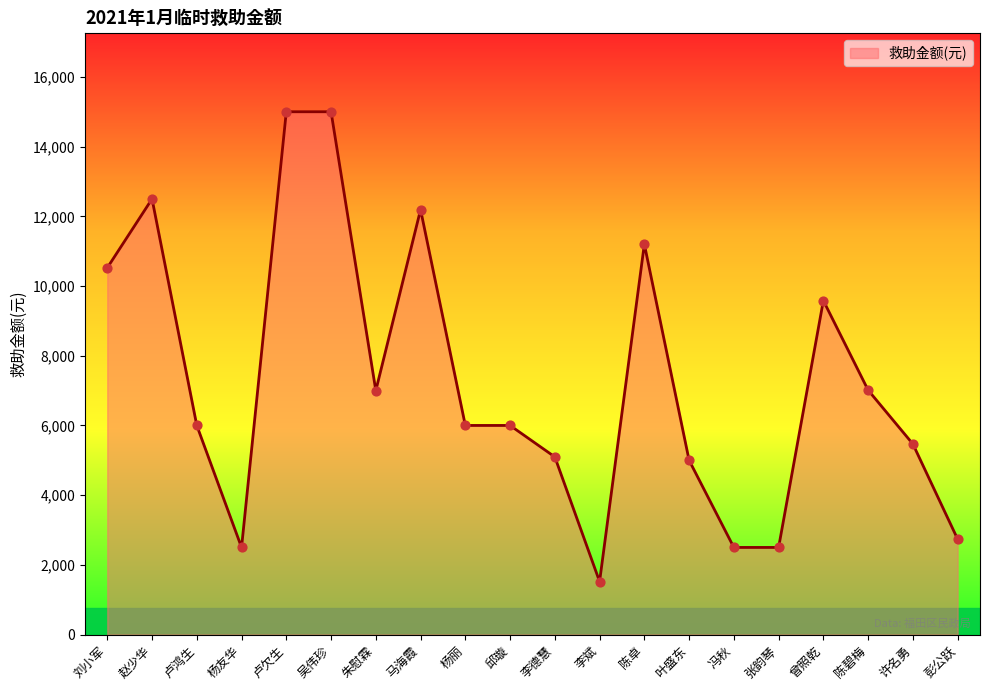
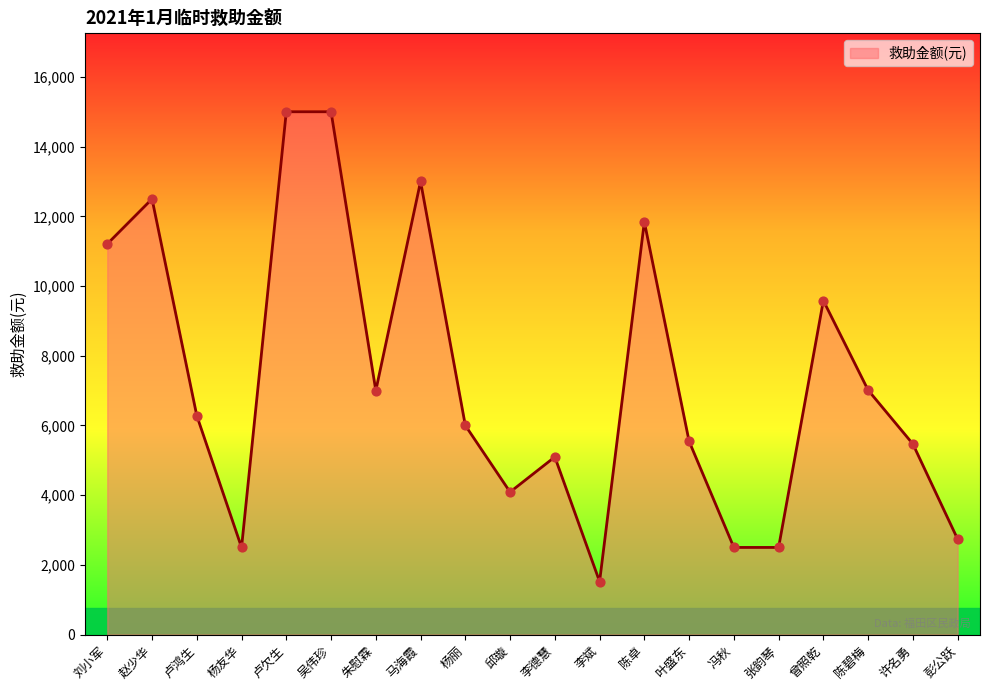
刘小军: 10,500 -> 11,200
卢鸿生: 6,000 -> 6,300
马海霞: 12,200 -> 13,000
邱璇: 6,000 -> 4,100
陈卓: 11,200 -> 11,800
叶盛东: 5,000 -> 5,500
